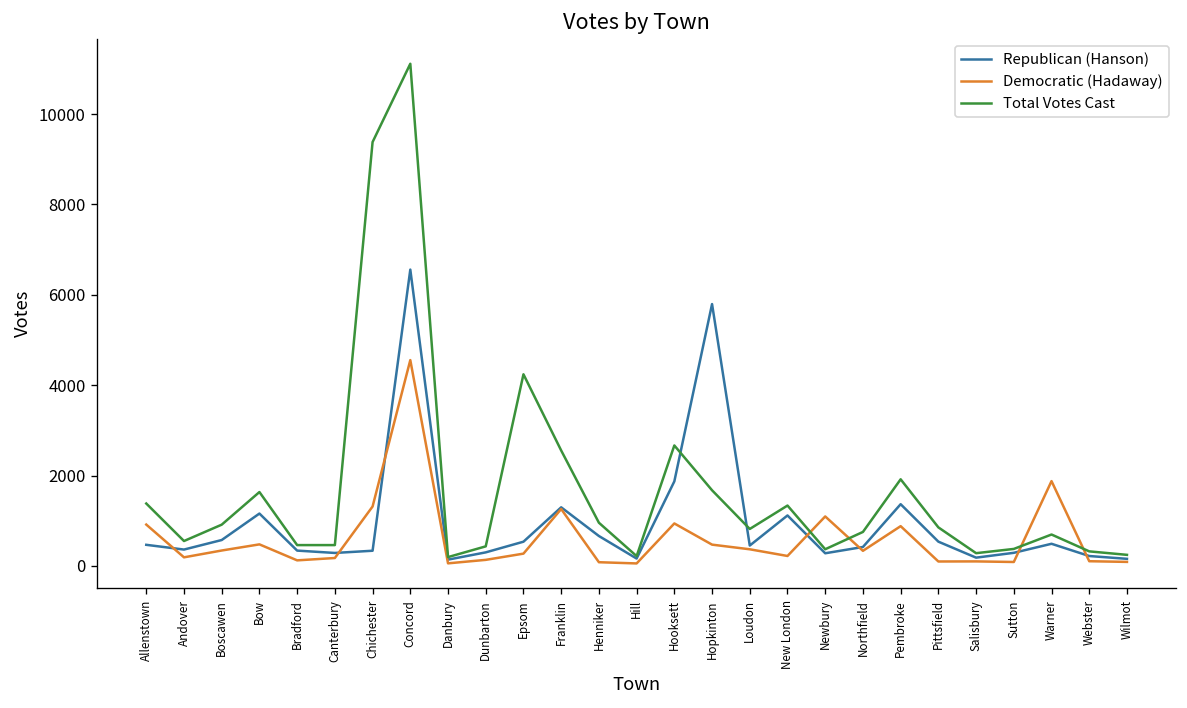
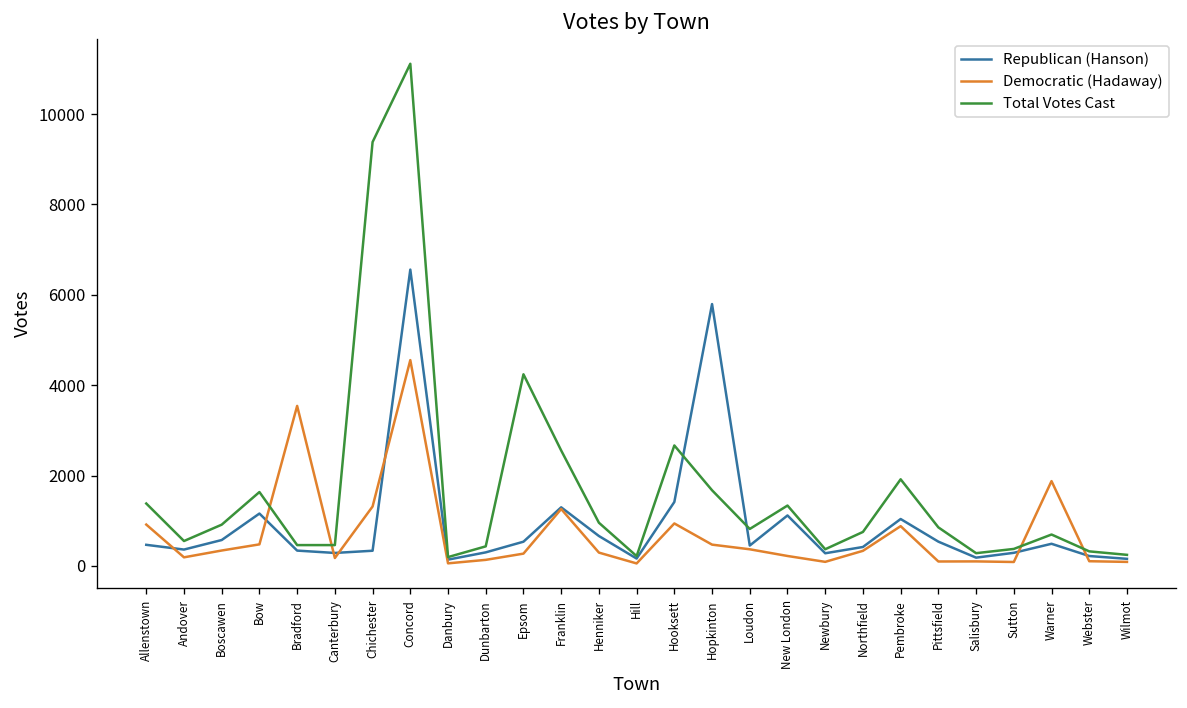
Democratic (Hadaway), Bradford: 100 -> 3500
Democratic (Hadaway), Henniker: 100 -> 300
Republican (Hanson), Hooksett: 1900 -> 1400
Democratic (Hadaway), Newbury: 1100 -> 100
Republican (Hanson), Pembroke: 1400 -> 1000
